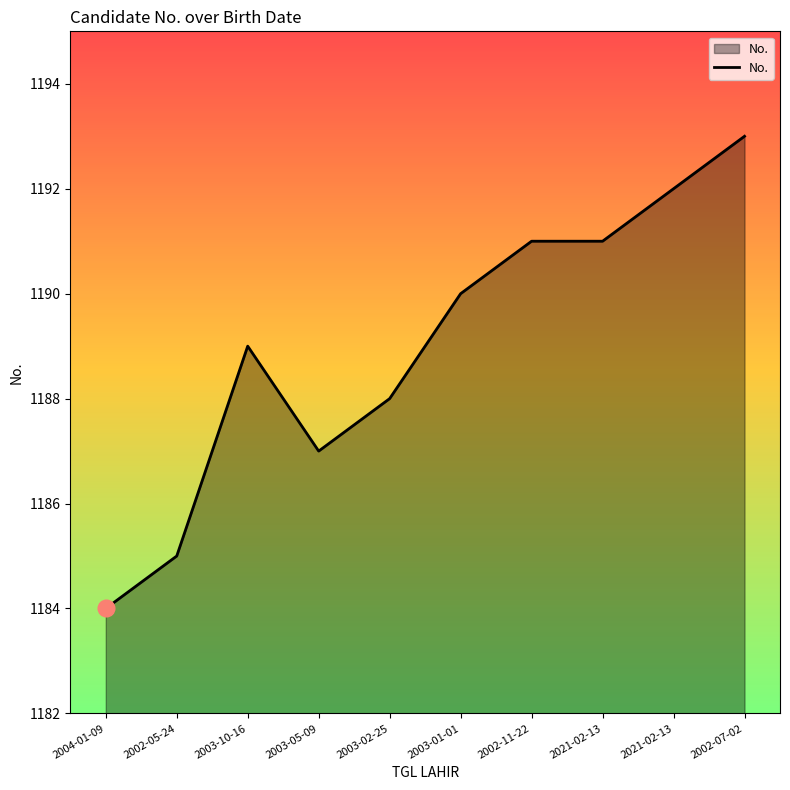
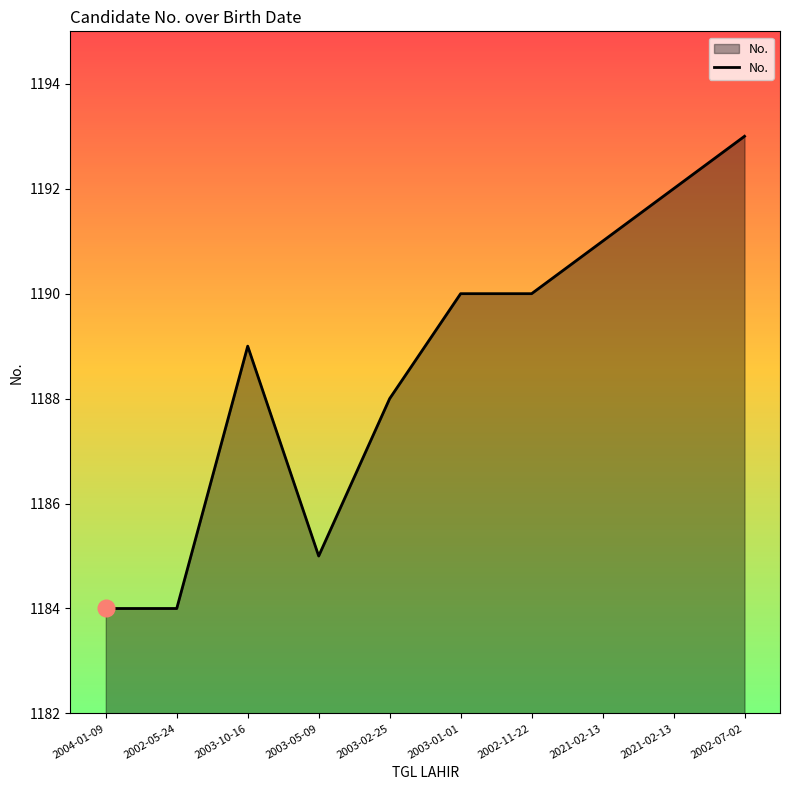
No., 2002-05-24: 1185 -> 1184
No., 2003-05-09: 1187 -> 1185
No., 2002-11-22: 1191 -> 1190
